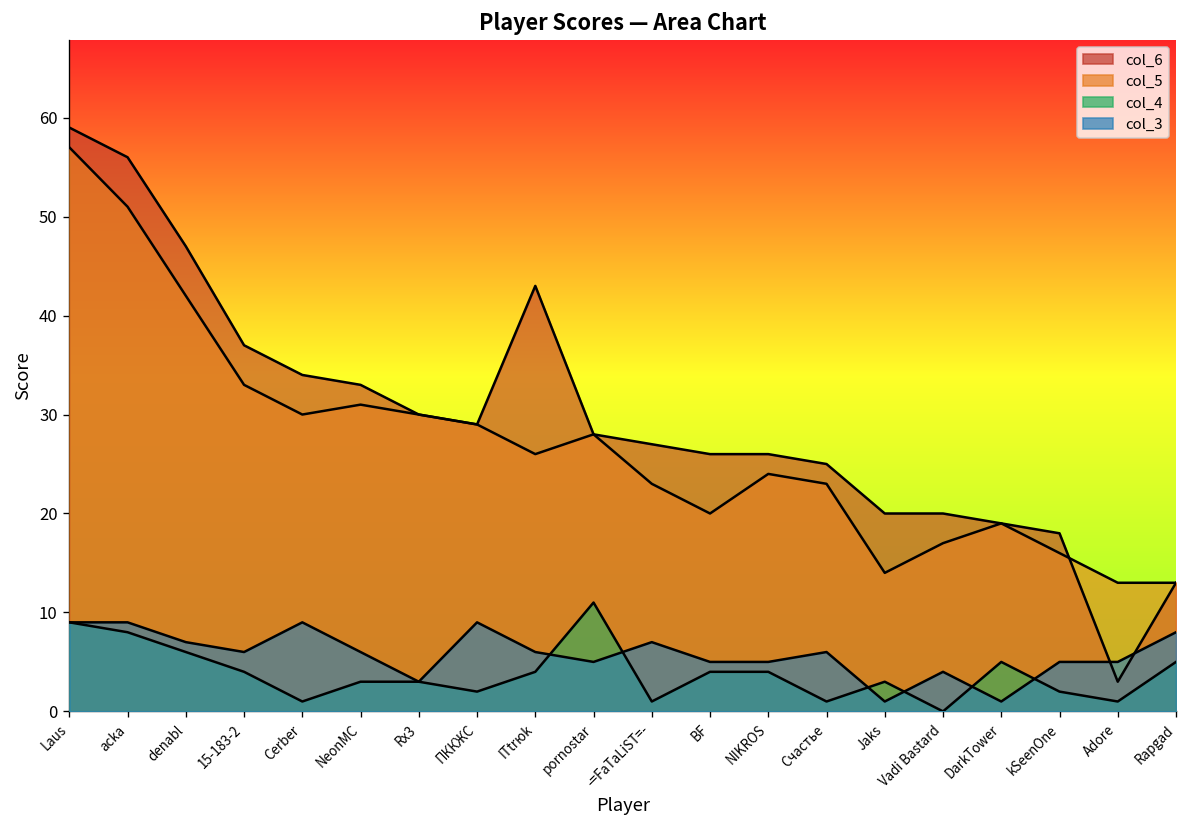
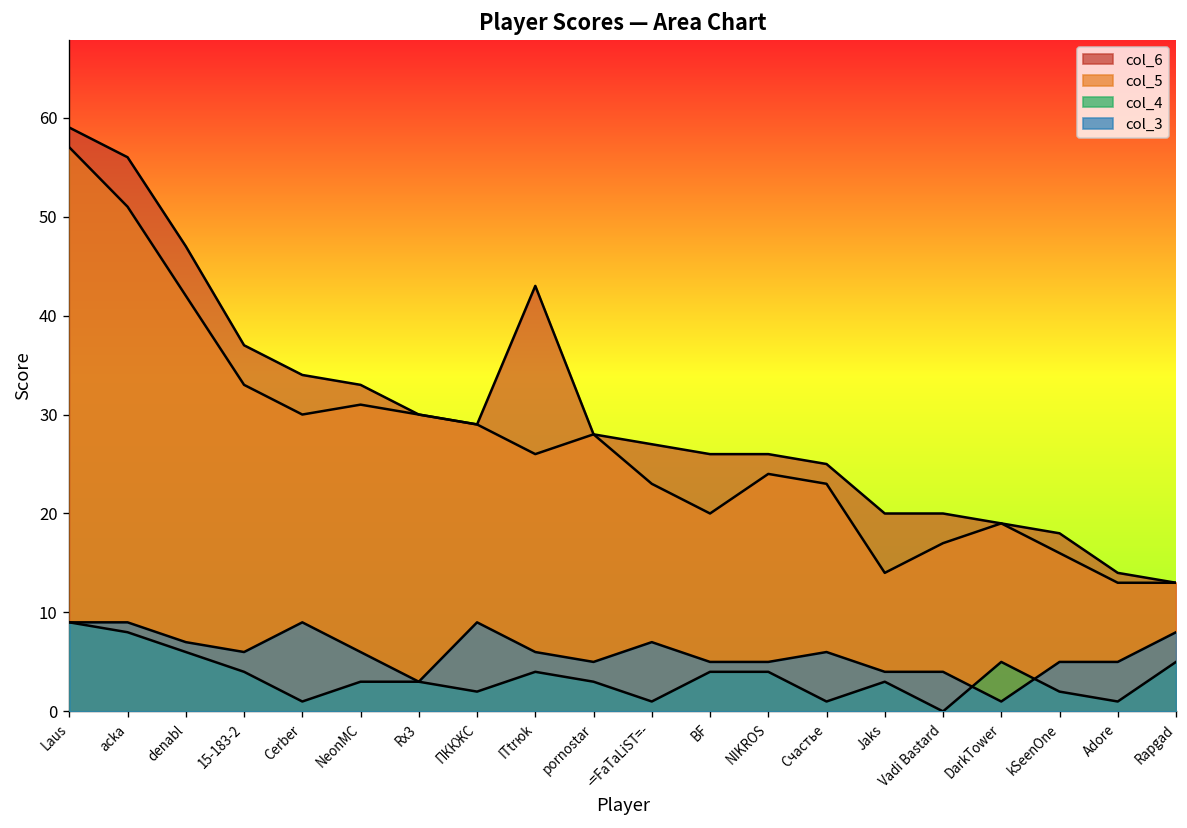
col_4, pornostar: 11 -> 3
col_3, Jaks: 1 -> 4
col_6, Adore: 3 -> 14
